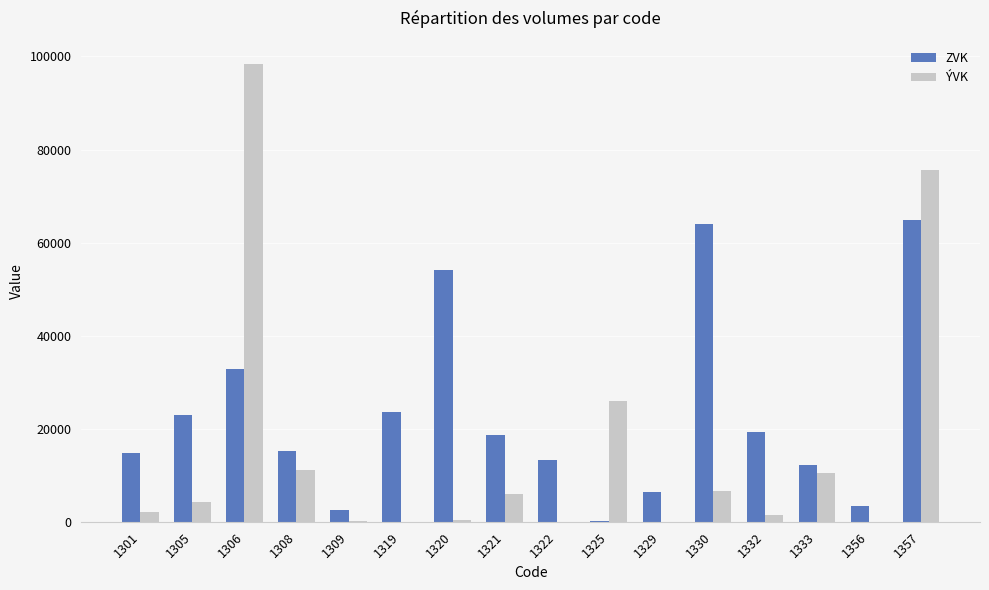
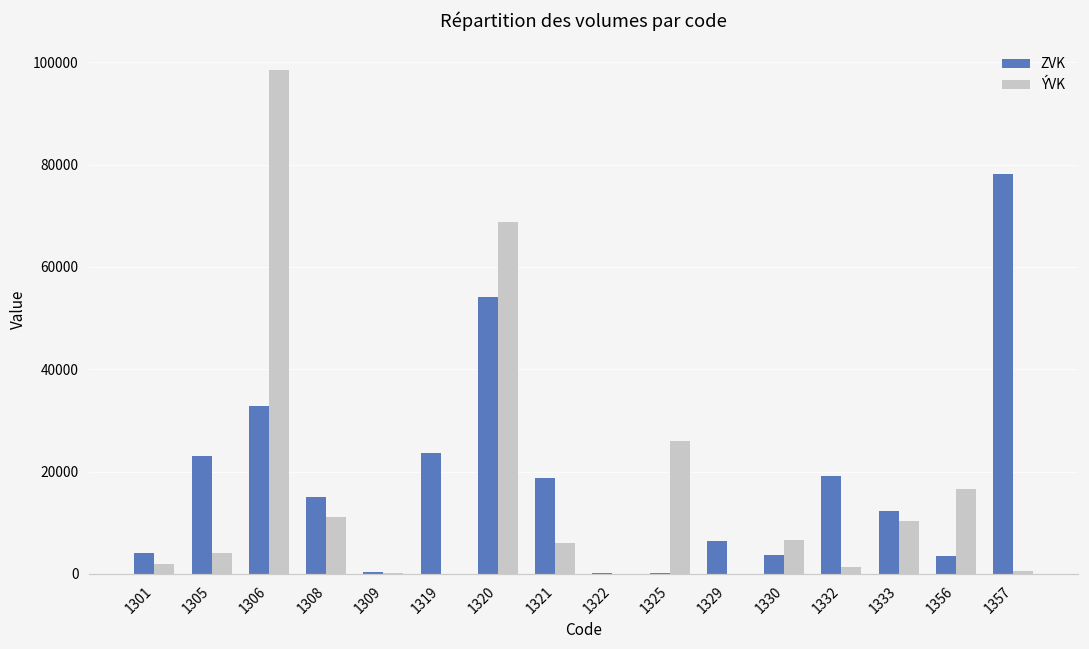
ZVK, 1301: 15000 -> 4000
ZVK, 1309: 3000 -> 0
ÝVK, 1320: 0 -> 69000
ZVK, 1322: 13000 -> 0
ZVK, 1330: 64000 -> 4000
ÝVK, 1356: 0 -> 17000
ZVK, 1357: 65000 -> 78000
ÝVK, 1357: 76000 -> 1000
